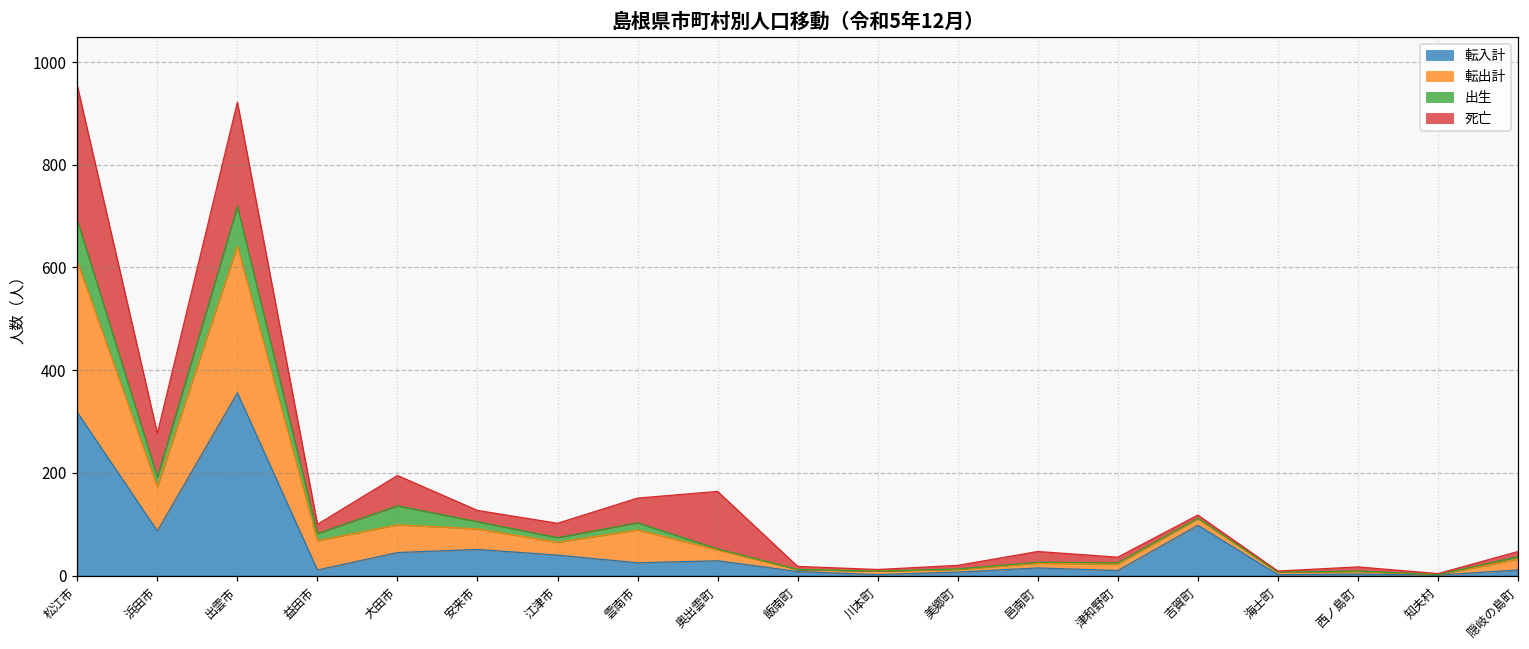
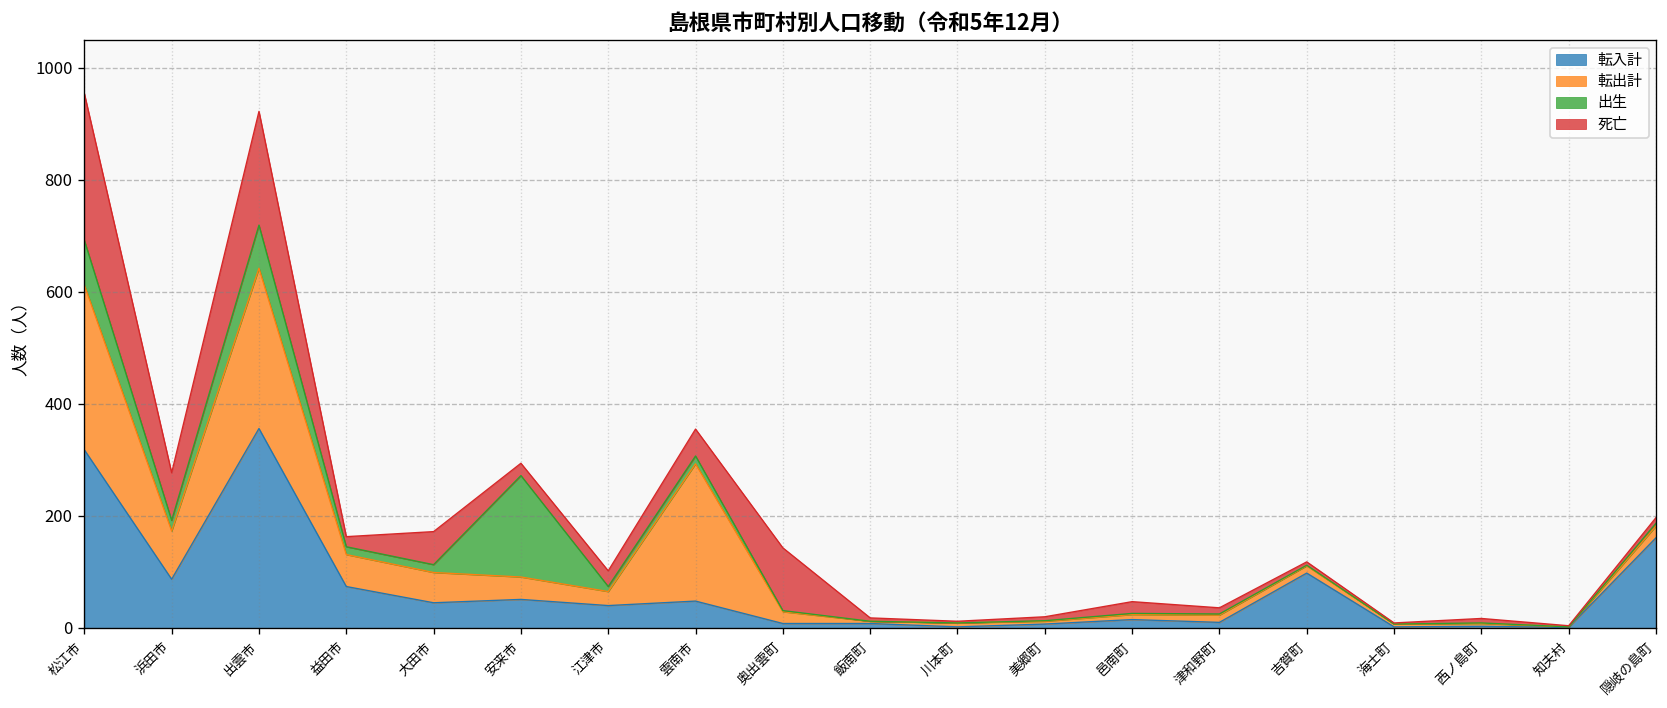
転入計, 益田市: 10 -> 70
出生, 大田市: 40 -> 10
出生, 安来市: 10 -> 180
転入計, 雲南市: 30 -> 50
転出計, 雲南市: 60 -> 250
転入計, 奥出雲町: 30 -> 10
転入計, 隠岐の島町: 10 -> 160
